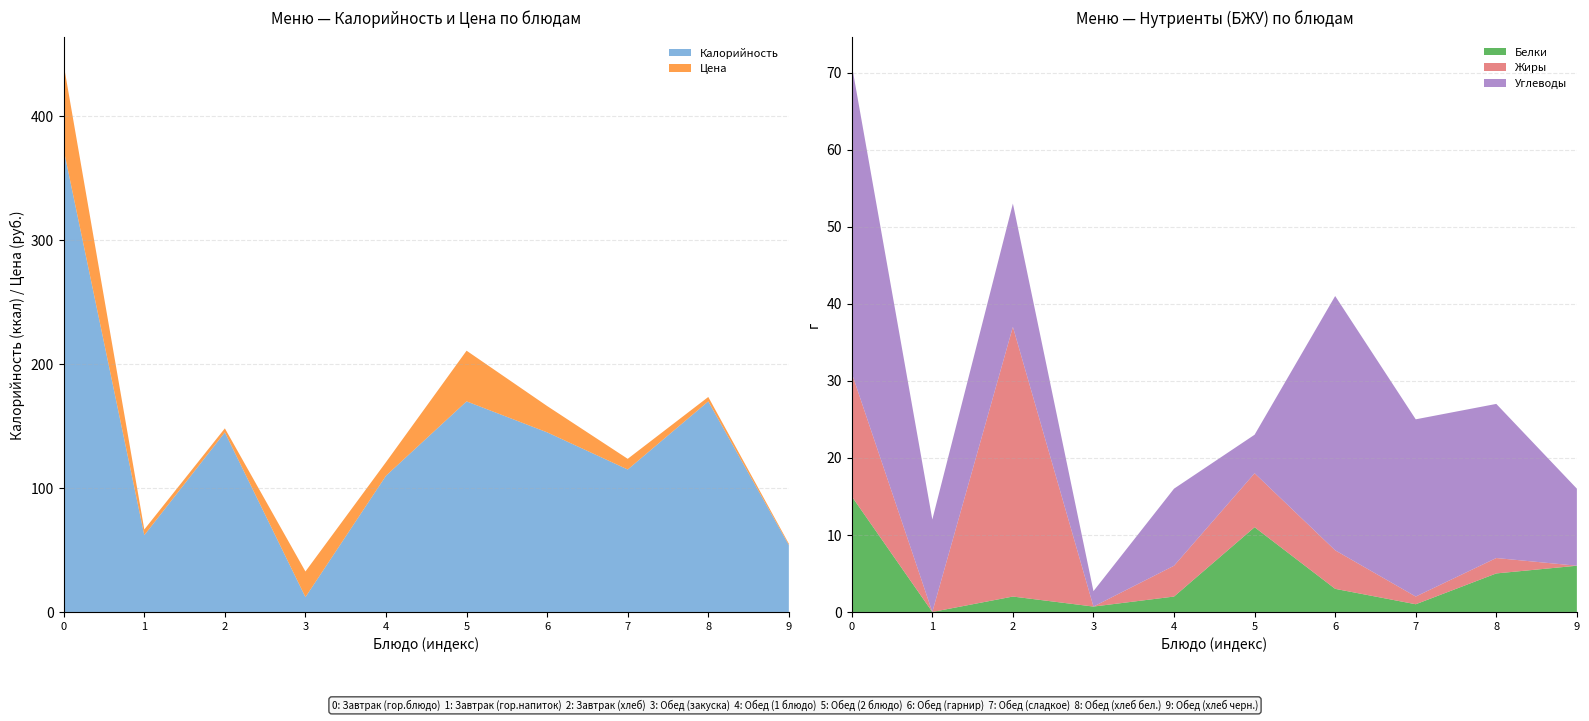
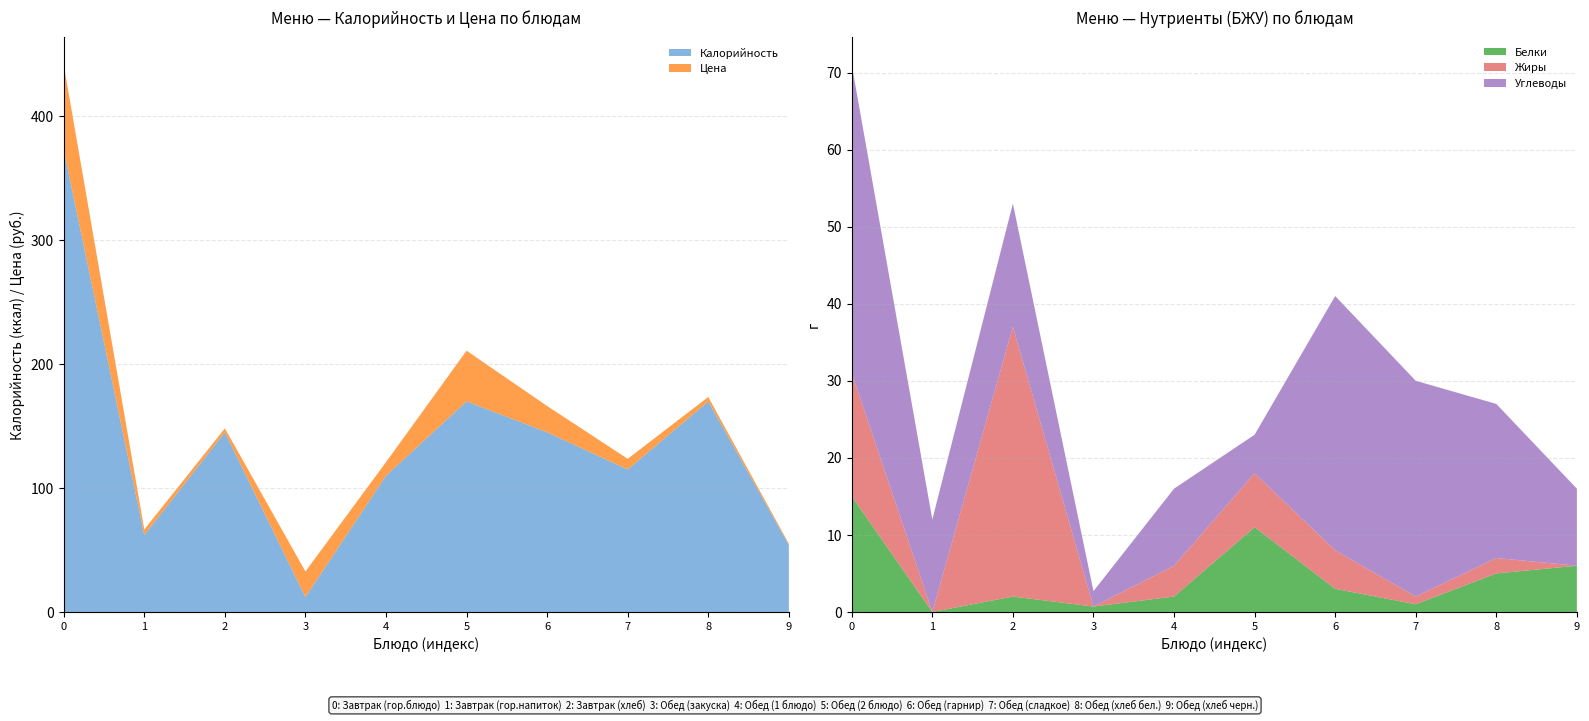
Меню — Нутриенты (БЖУ) по блюдам, Углеводы, 7: 23 -> 28
